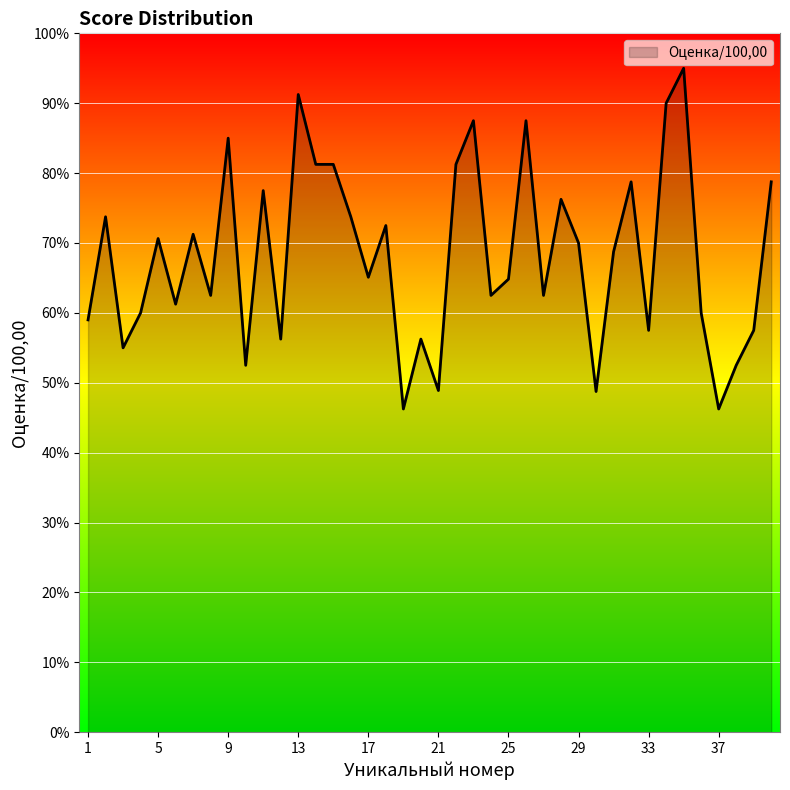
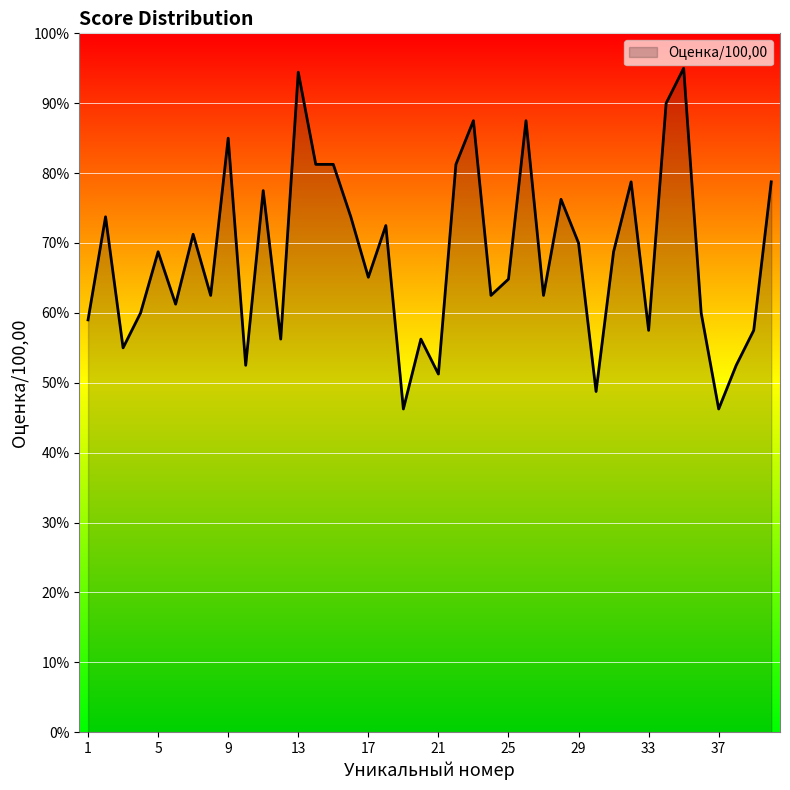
5: 71% -> 69%
13: 91% -> 94%
21: 49% -> 51%
